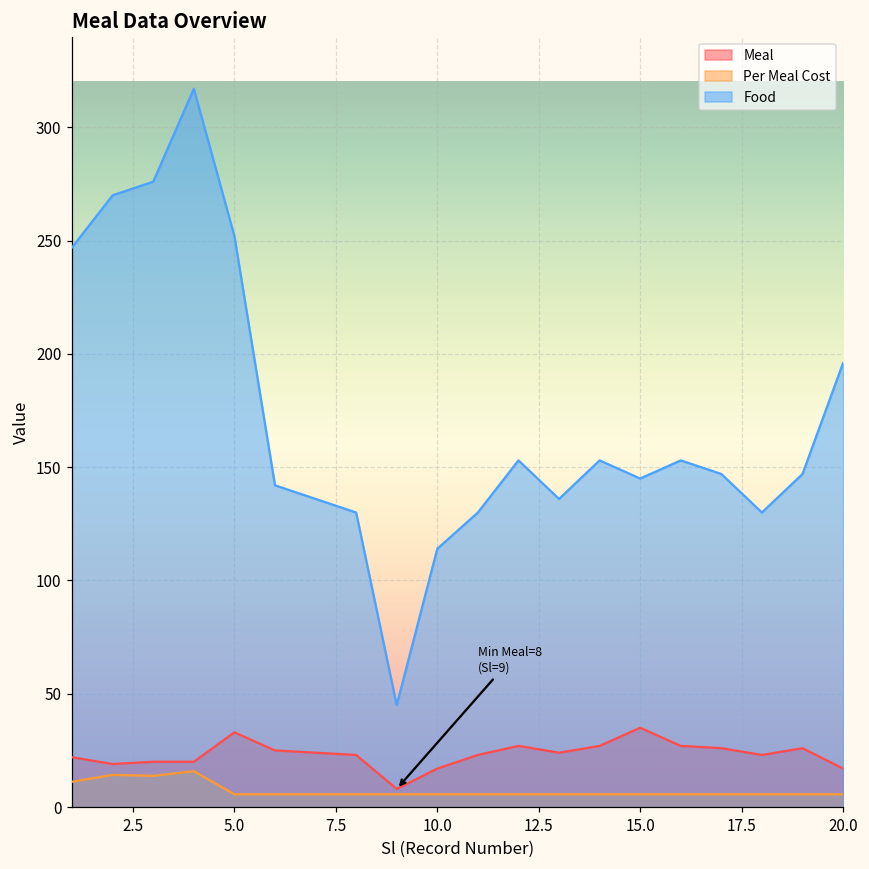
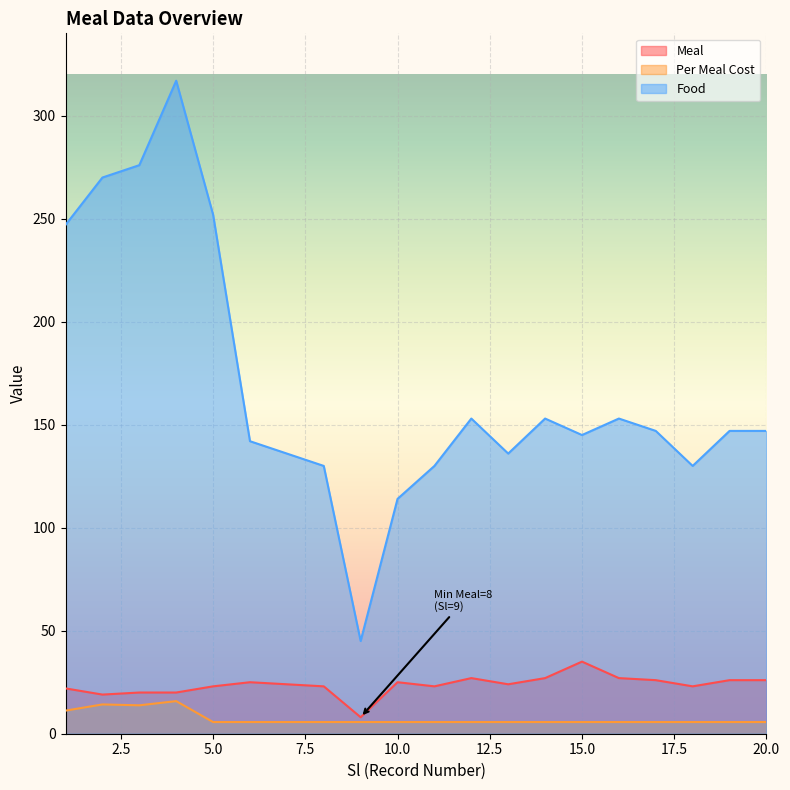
Meal, 5.0: 33 -> 23
Meal, 10.0: 17 -> 25
Meal, 20.0: 17 -> 26
Food, 20.0: 196 -> 147
